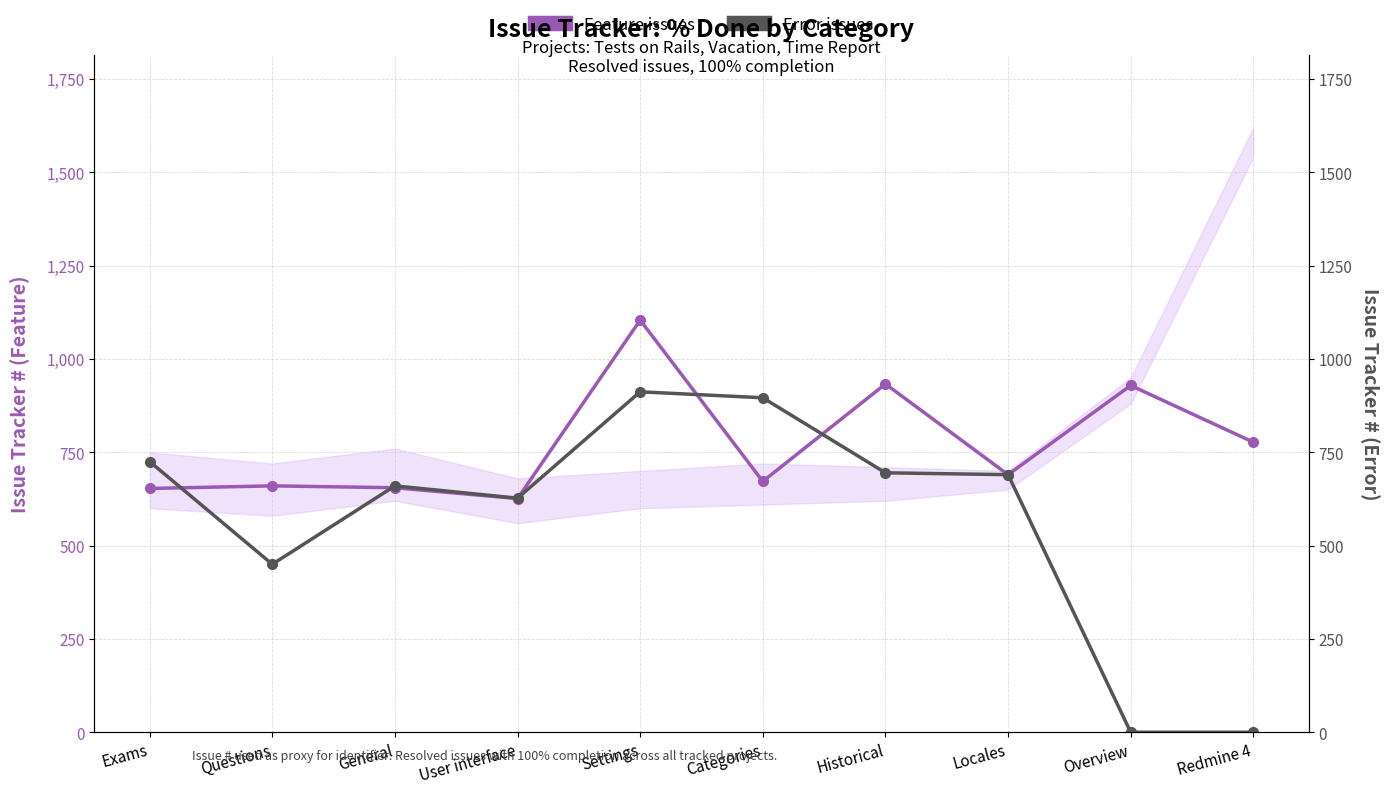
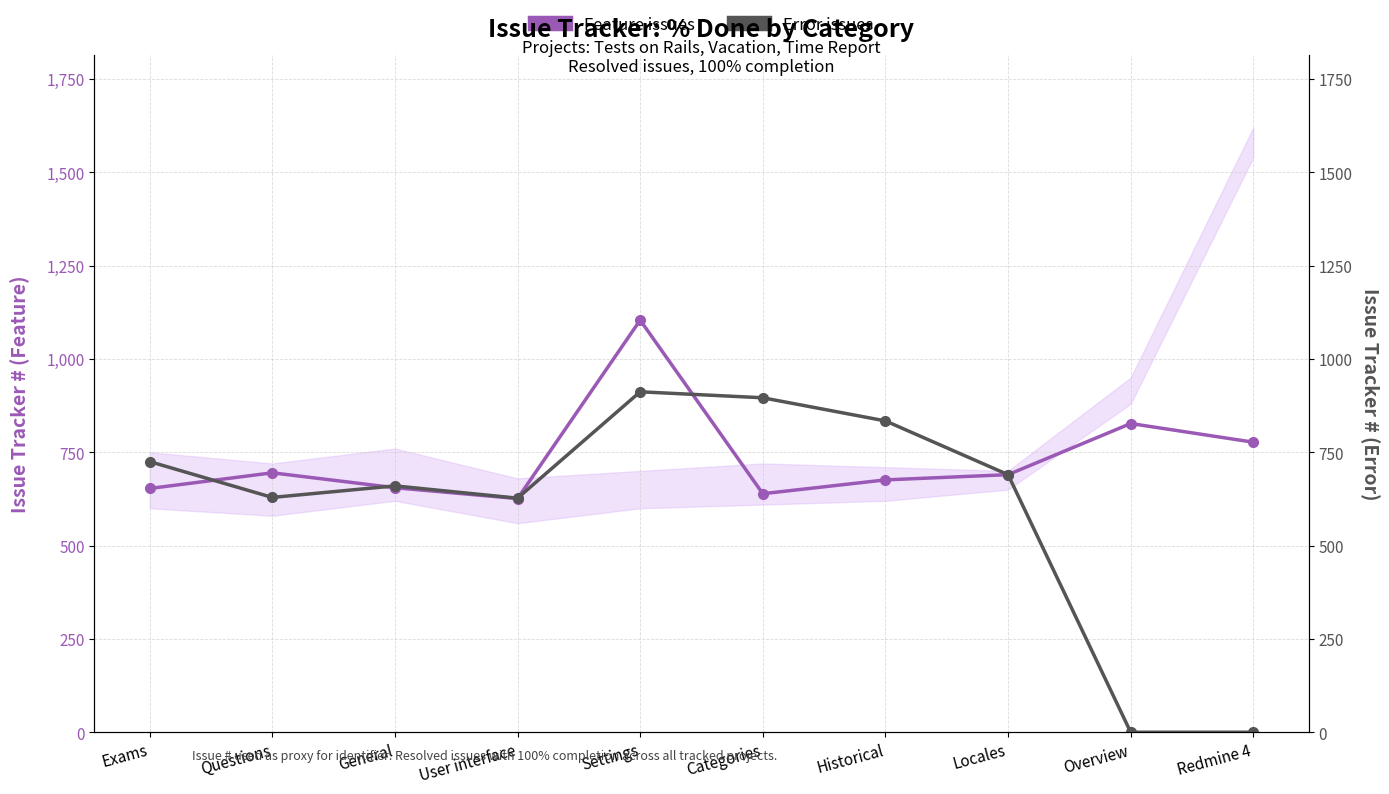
Feature issues, Questions: 660 -> 700
Feature issues, Categories: 670 -> 640
Feature issues, Historical: 930 -> 680
Feature issues, Overview: 930 -> 830
Error issues, Questions: 450 -> 630
Error issues, Historical: 700 -> 830
